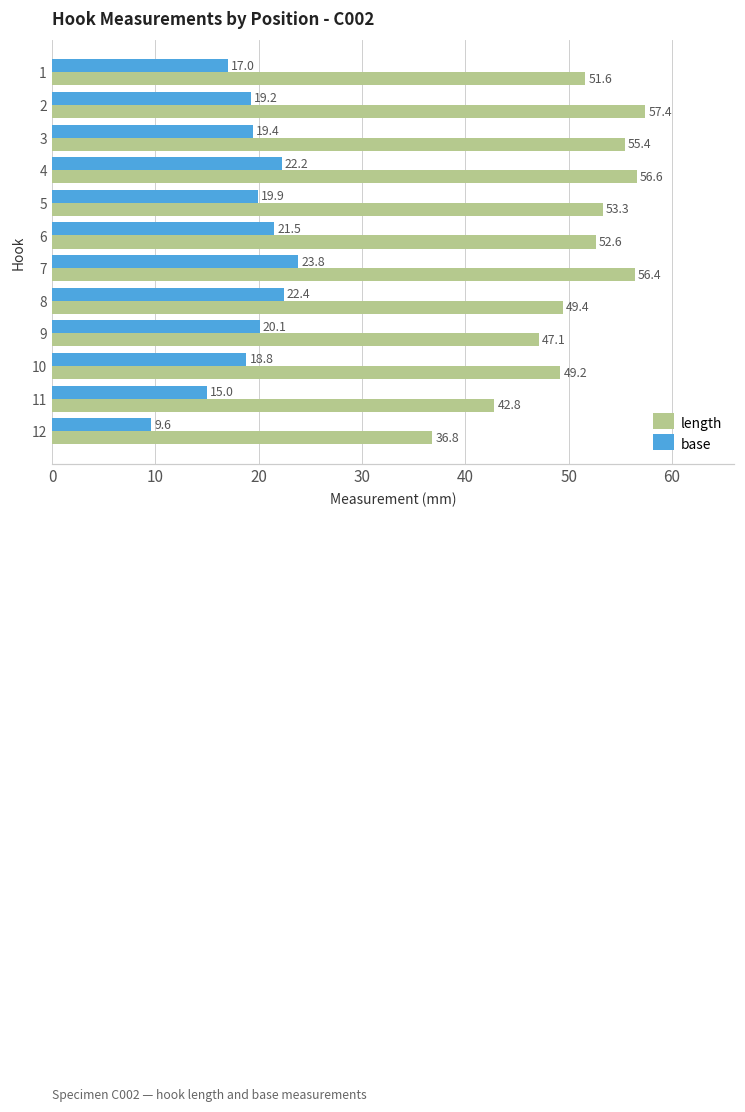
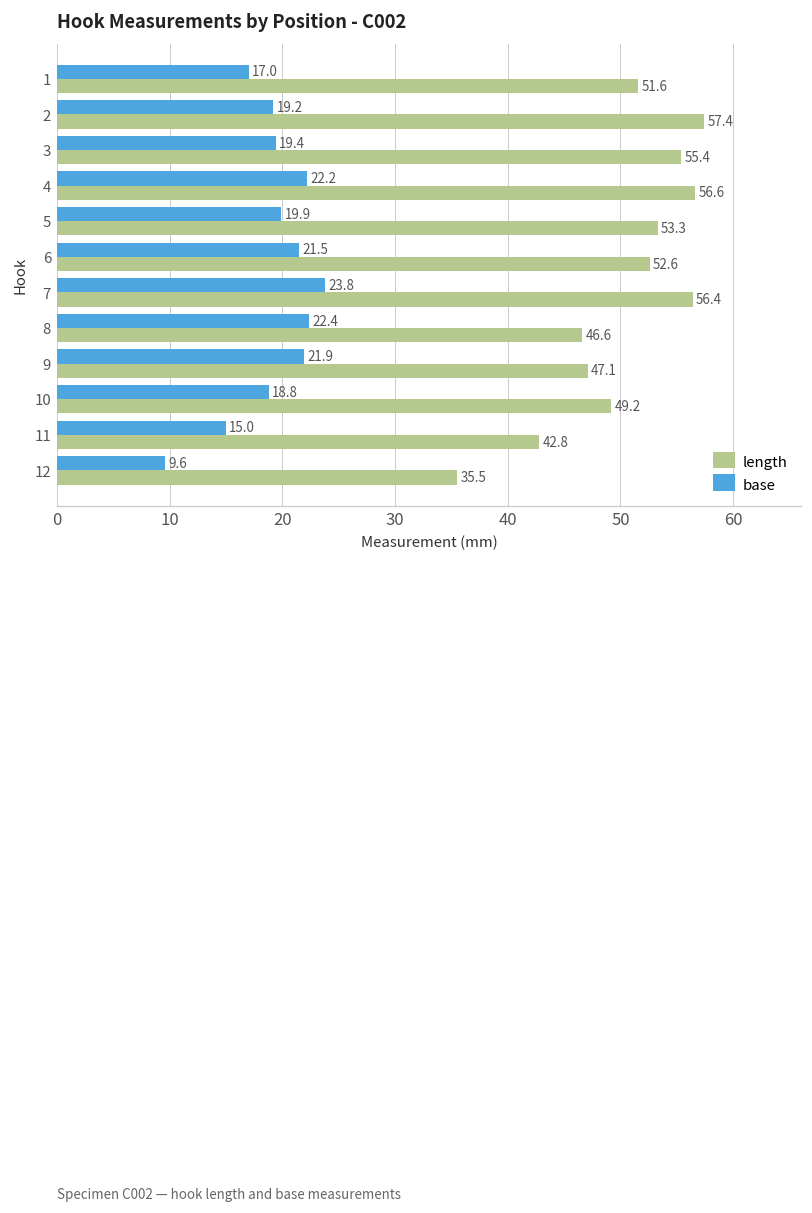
length, 8: 49.4 -> 46.6
base, 9: 20.1 -> 21.9
length, 12: 36.8 -> 35.5
